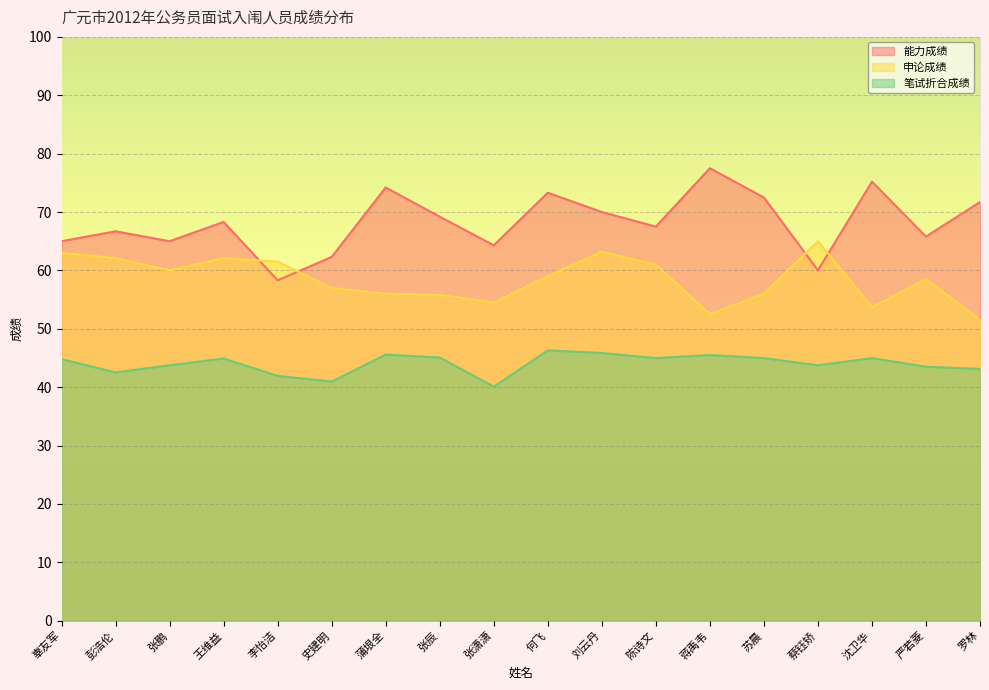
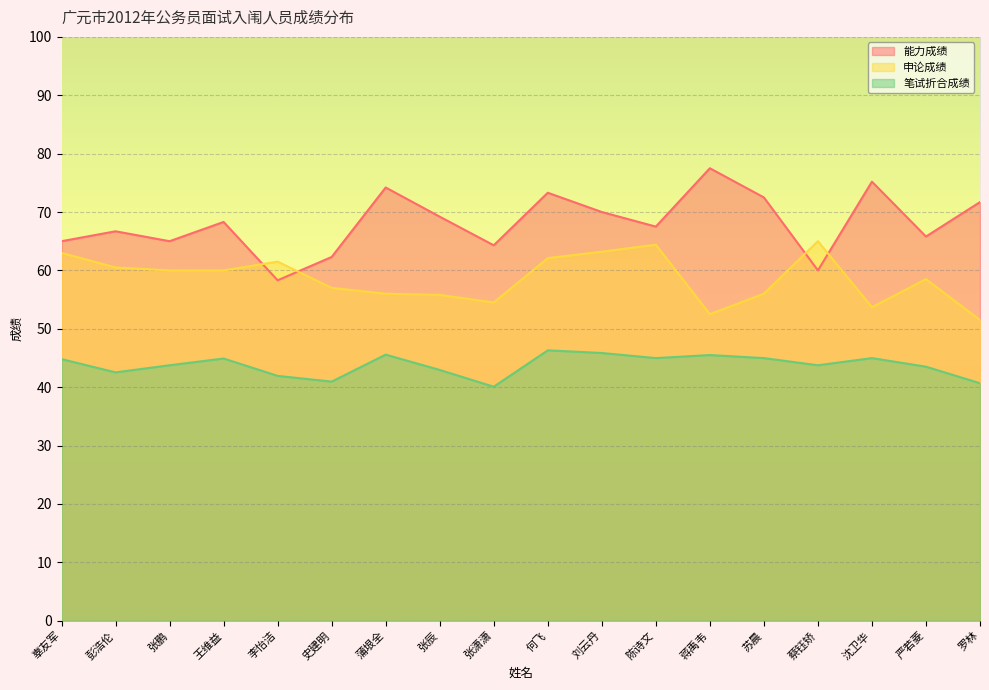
申论成绩, 彭浩伦: 62 -> 61
申论成绩, 王维益: 62 -> 60
笔试折合成绩, 张辰: 45 -> 43
申论成绩, 何飞: 59 -> 62
申论成绩, 陈诗文: 61 -> 64
笔试折合成绩, 罗林: 43 -> 41
